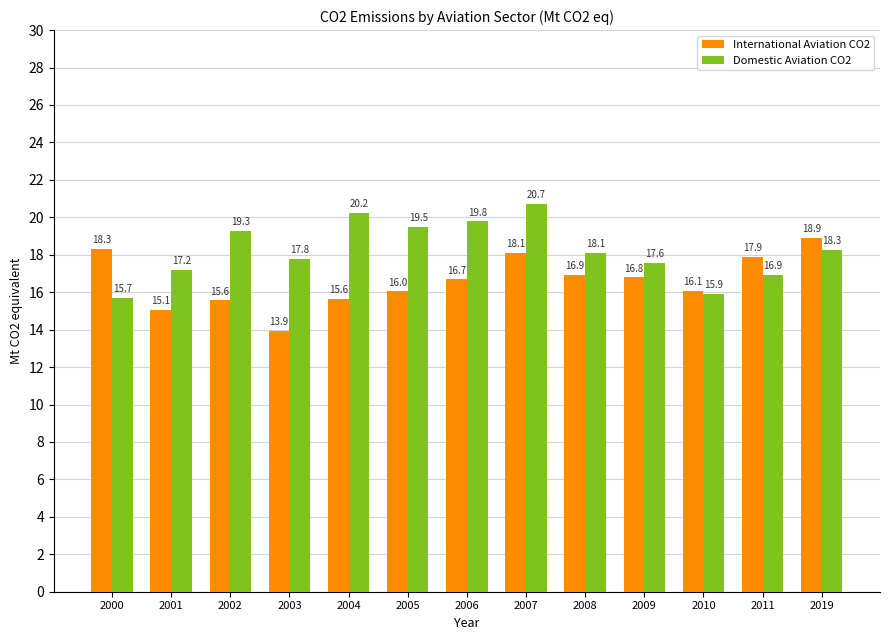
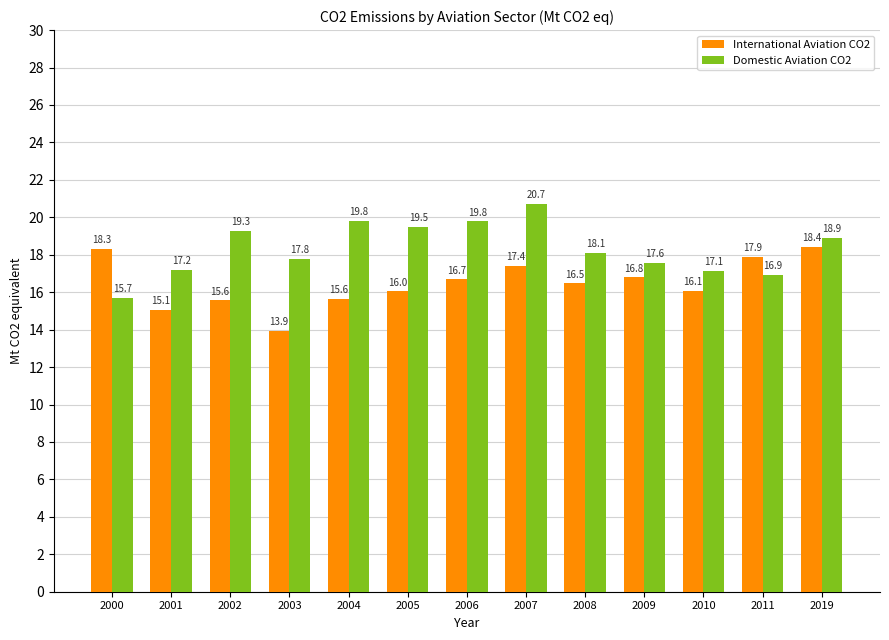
Domestic Aviation CO2, 2004: 20.2 -> 19.8
International Aviation CO2, 2007: 18.1 -> 17.4
International Aviation CO2, 2008: 16.9 -> 16.5
Domestic Aviation CO2, 2010: 15.9 -> 17.1
International Aviation CO2, 2019: 18.9 -> 18.4
Domestic Aviation CO2, 2019: 18.3 -> 18.9
